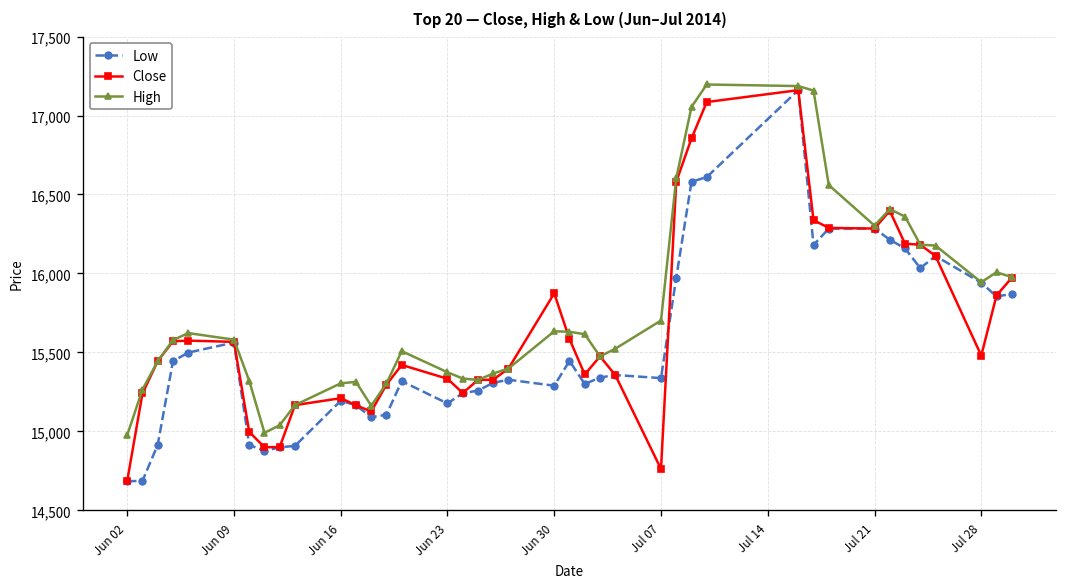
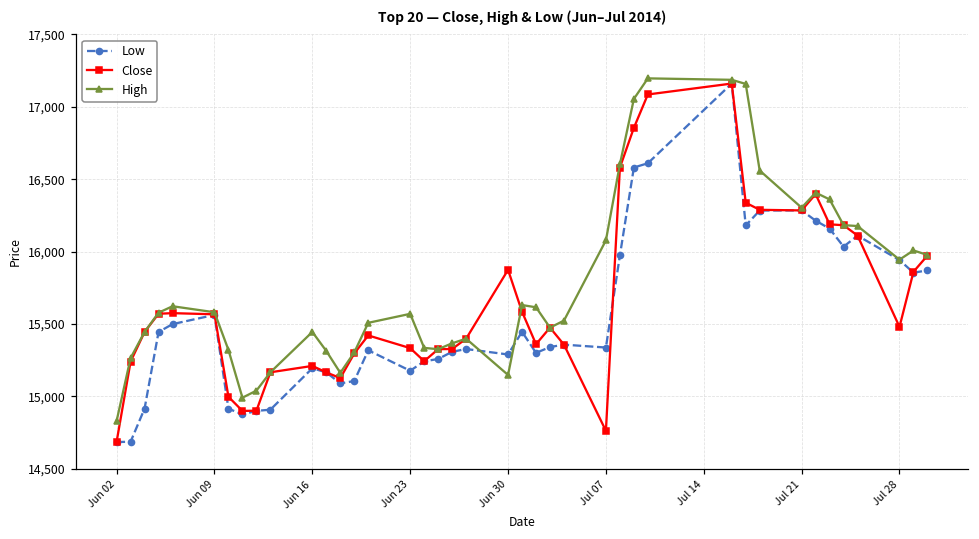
High, Jun 02: 14,980 -> 14,830
High, Jun 16: 15,300 -> 15,450
High, Jun 23: 15,370 -> 15,570
High, Jun 30: 15,630 -> 15,150
High, Jul 07: 15,700 -> 16,080
